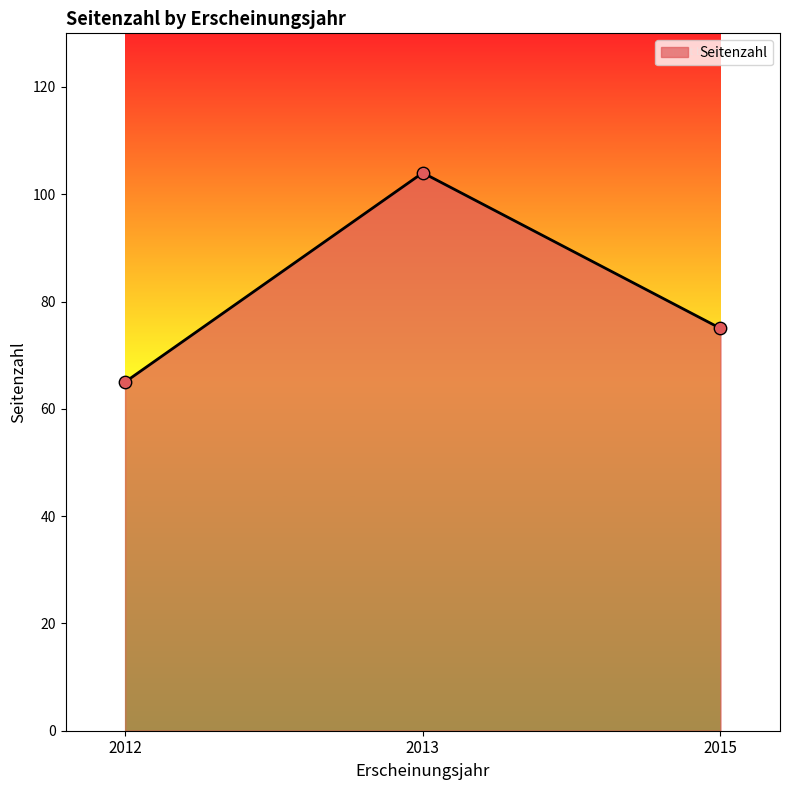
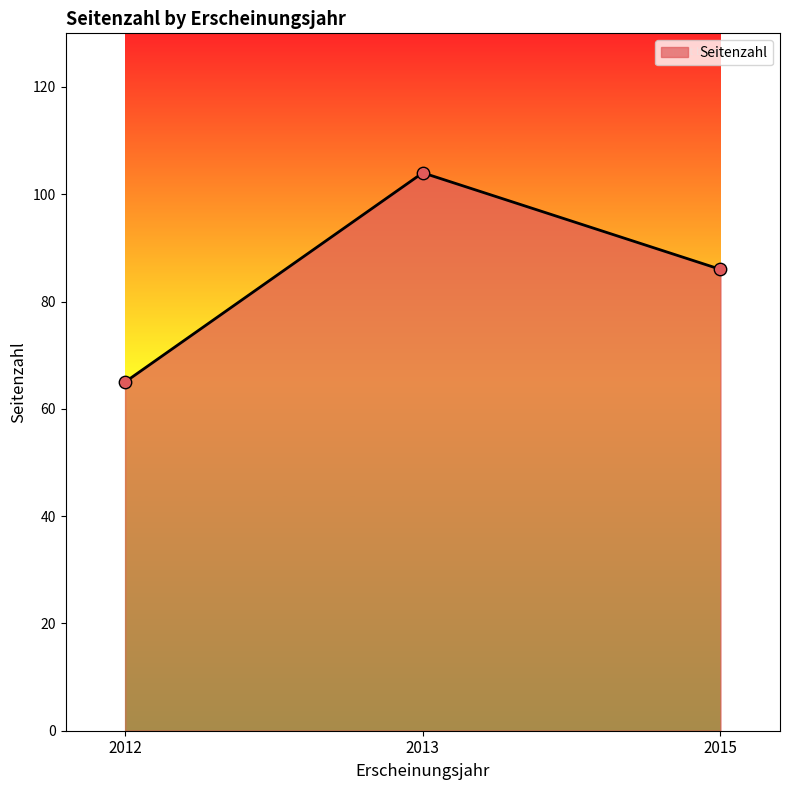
2015: 75 -> 86
